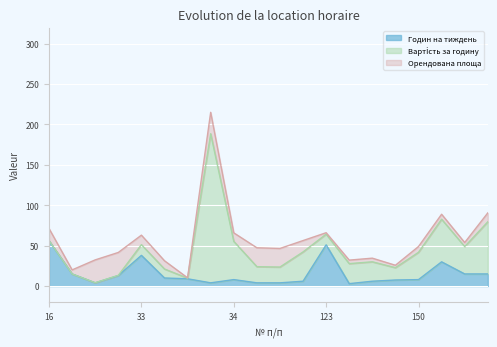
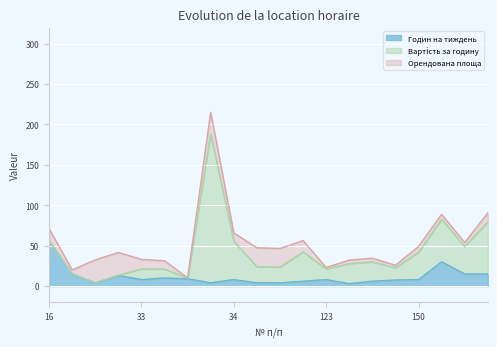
Годин на тиждень, 33: 40 -> 10
Годин на тиждень, 123: 50 -> 10
